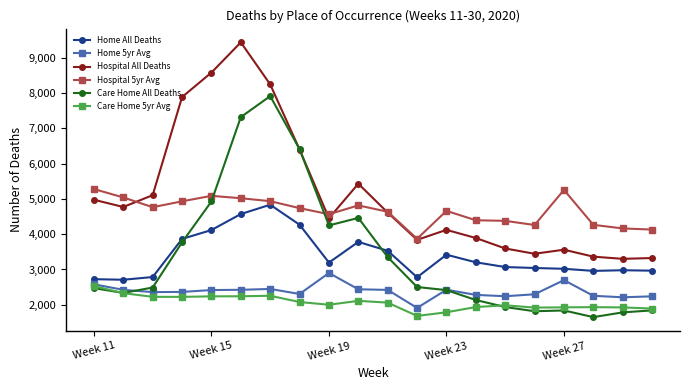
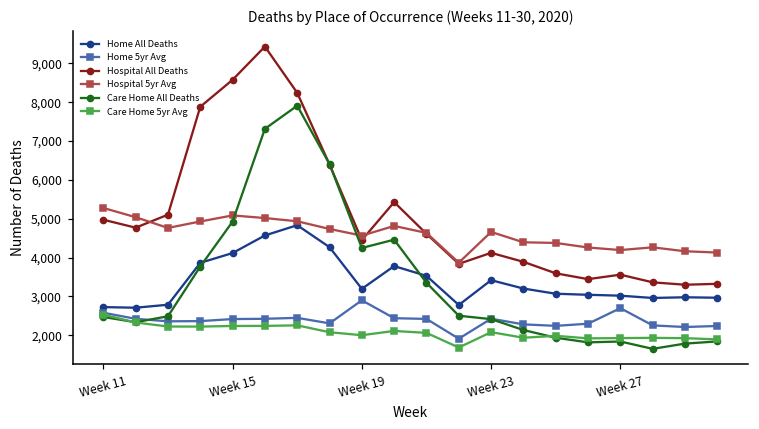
Care Home 5yr Avg, Week 23: 1,800 -> 2,100
Hospital 5yr Avg, Week 27: 5,300 -> 4,200
